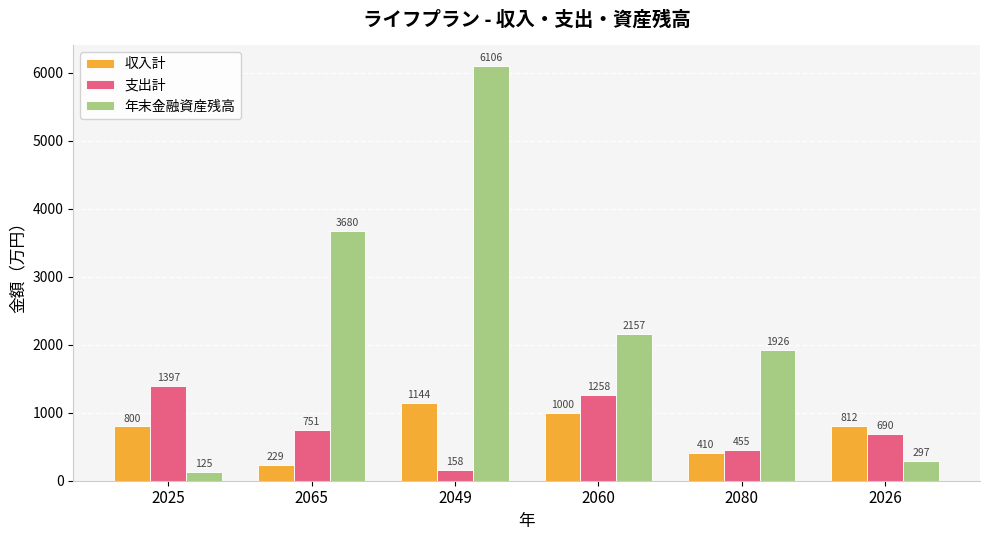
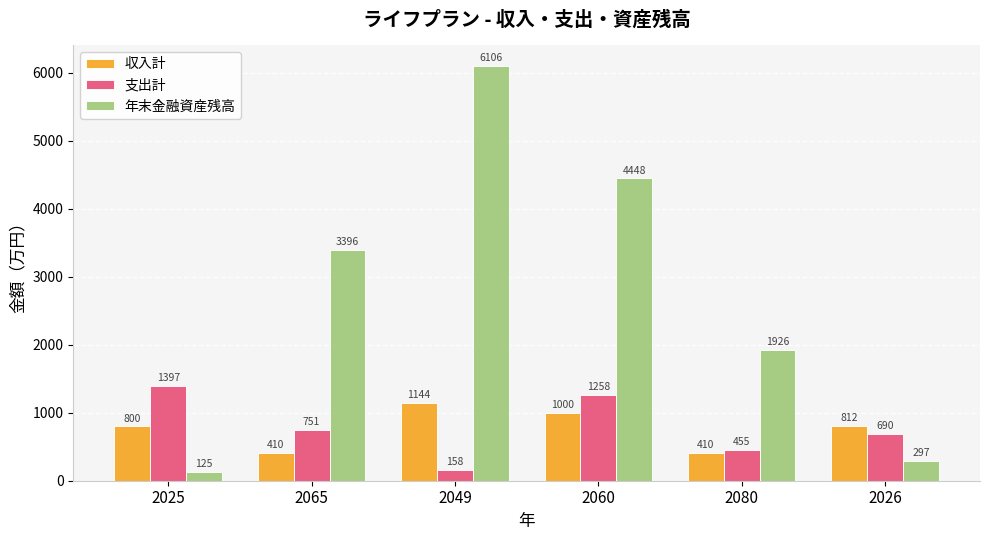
収入計, 2065: 229 -> 410
年末金融資産残高, 2065: 3680 -> 3396
年末金融資産残高, 2060: 2157 -> 4448
